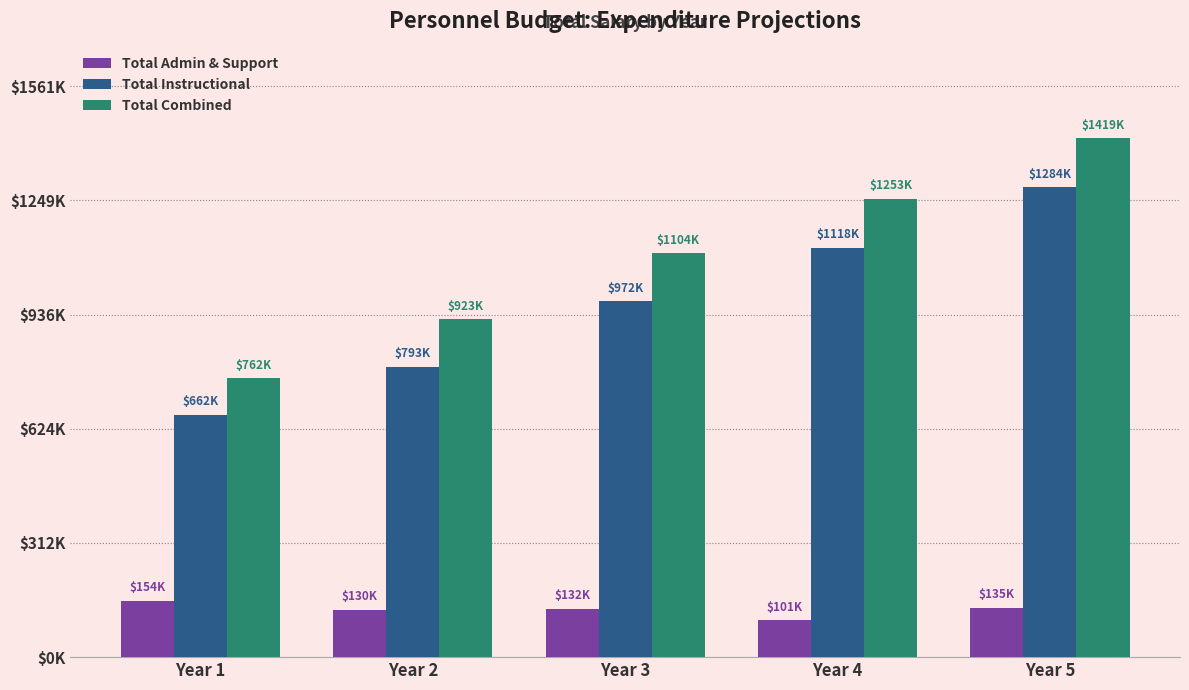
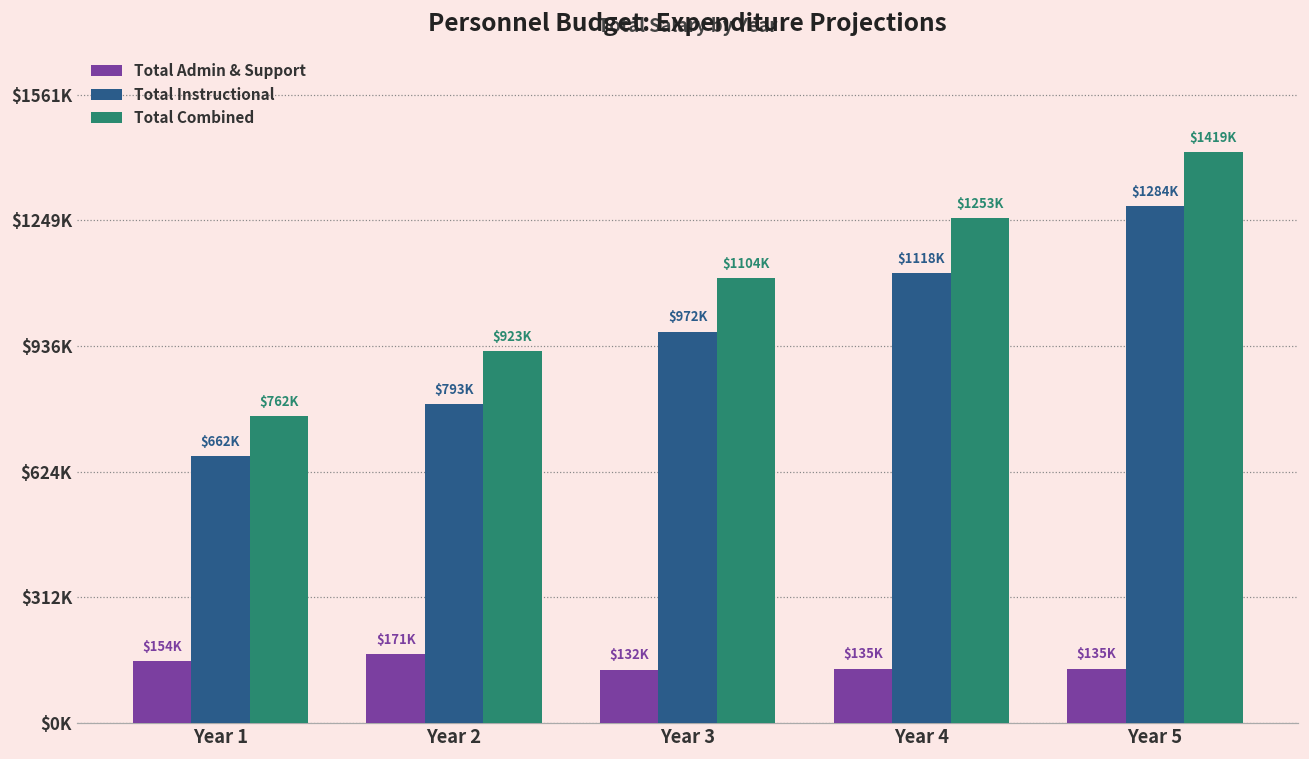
Total Admin & Support, Year 2: $130K -> $171K
Total Admin & Support, Year 4: $101K -> $135K
